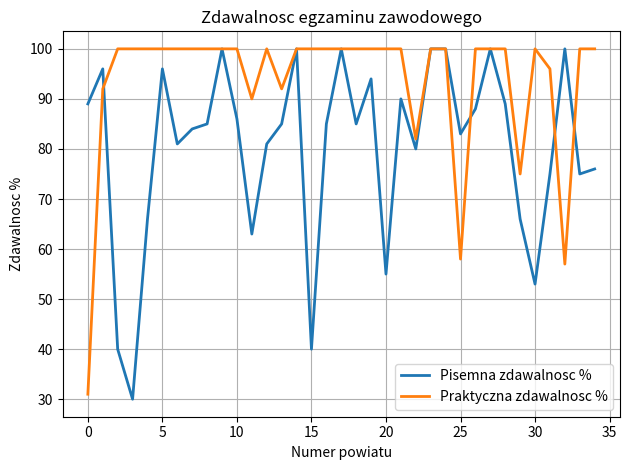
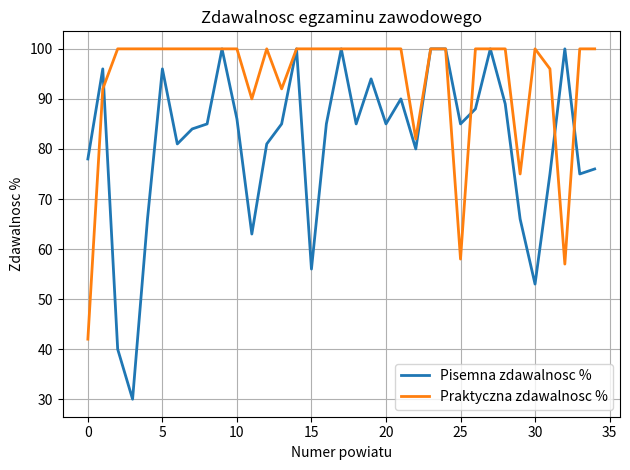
Pisemna zdawalnosc %, 0: 89 -> 78
Praktyczna zdawalnosc %, 0: 31 -> 42
Pisemna zdawalnosc %, 15: 40 -> 56
Pisemna zdawalnosc %, 20: 55 -> 85
Pisemna zdawalnosc %, 25: 83 -> 85
